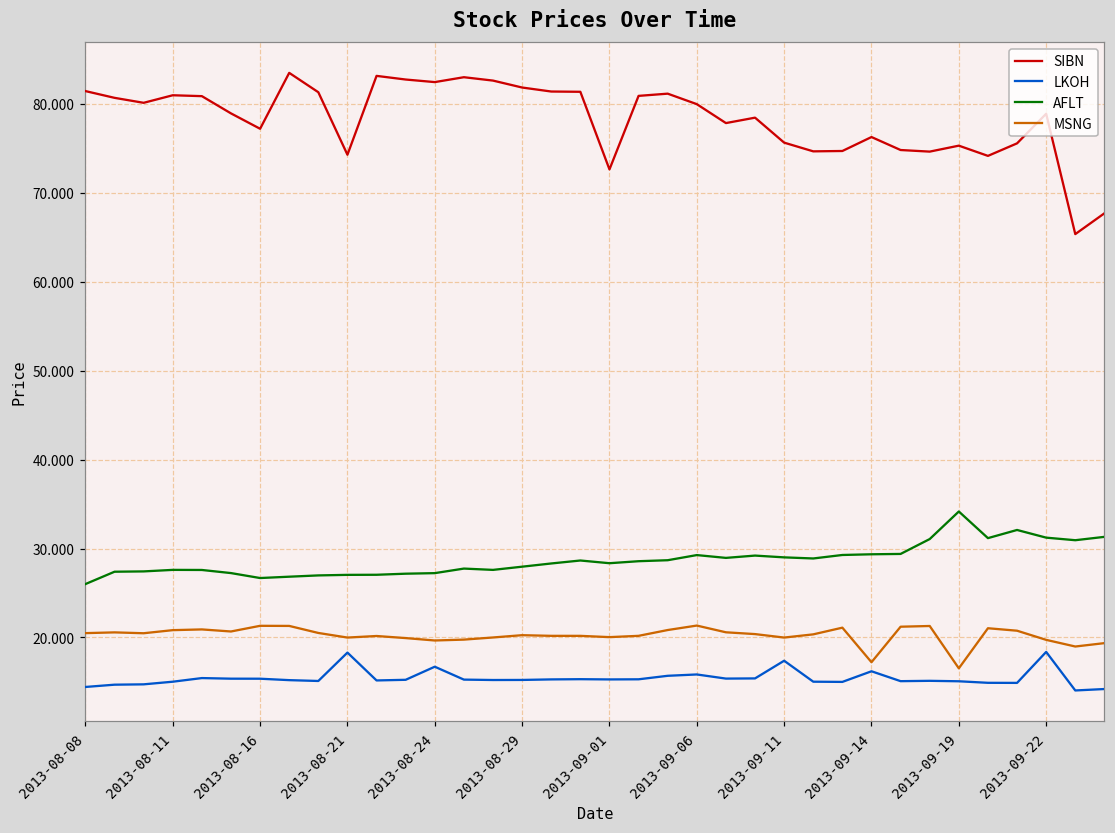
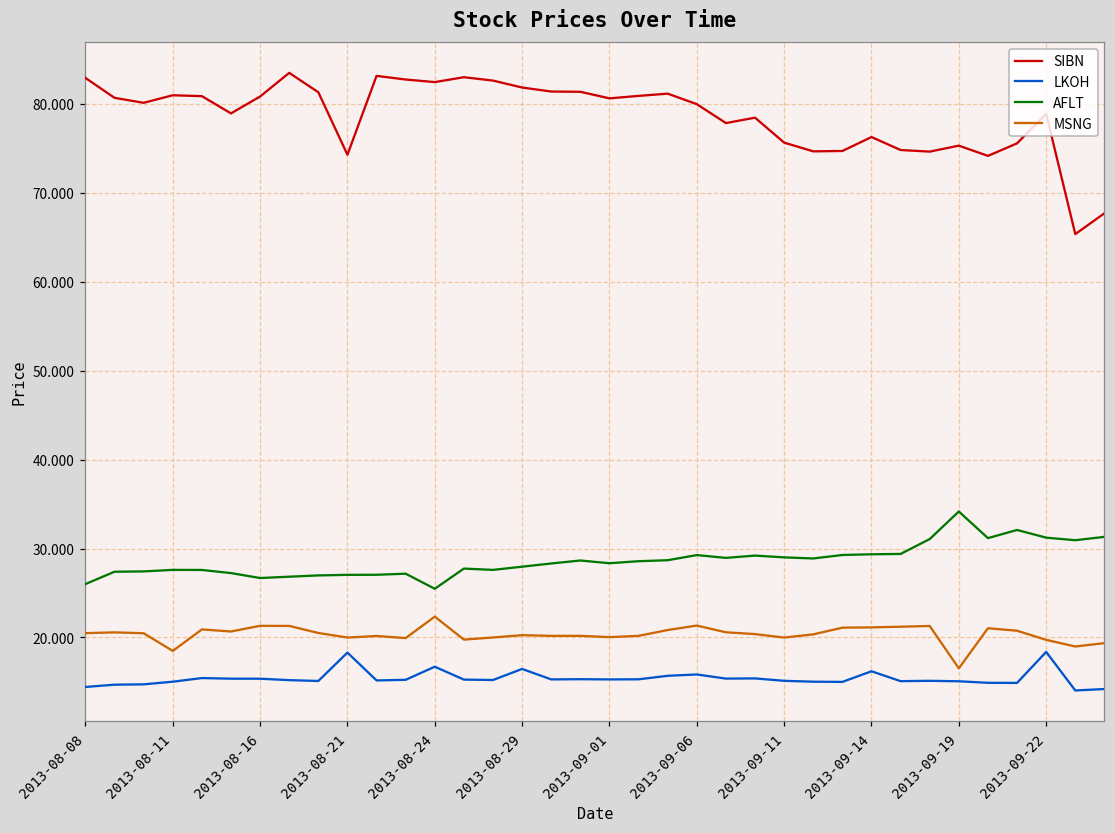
SIBN, 2013-08-08: 81 -> 83
MSNG, 2013-08-11: 21 -> 18
SIBN, 2013-08-16: 77 -> 81
AFLT, 2013-08-24: 27 -> 25
MSNG, 2013-08-24: 20 -> 22
LKOH, 2013-08-29: 15 -> 16
SIBN, 2013-09-01: 73 -> 81
LKOH, 2013-09-11: 17 -> 15
MSNG, 2013-09-14: 17 -> 21
